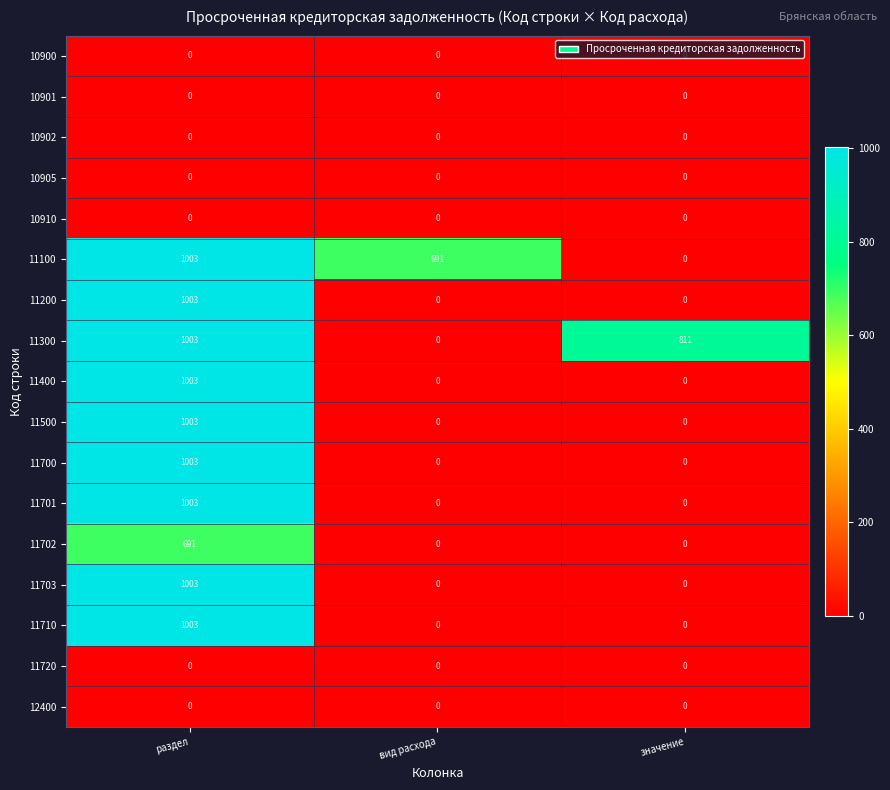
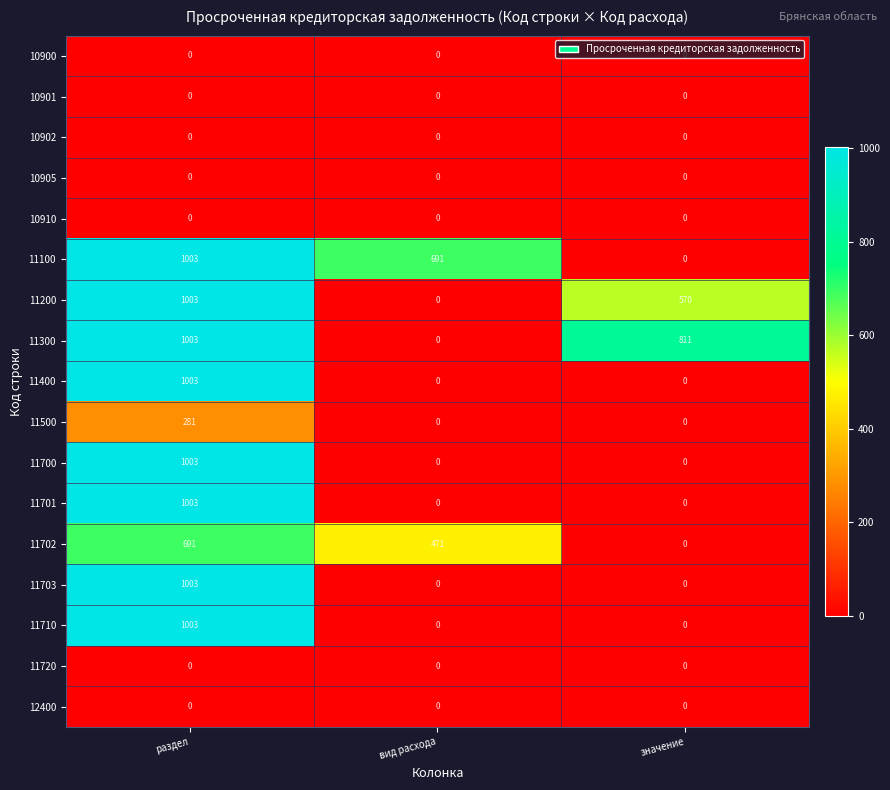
11200, значение: 0 -> 570
11500, раздел: 1003 -> 281
11702, вид расхода: 0 -> 471
